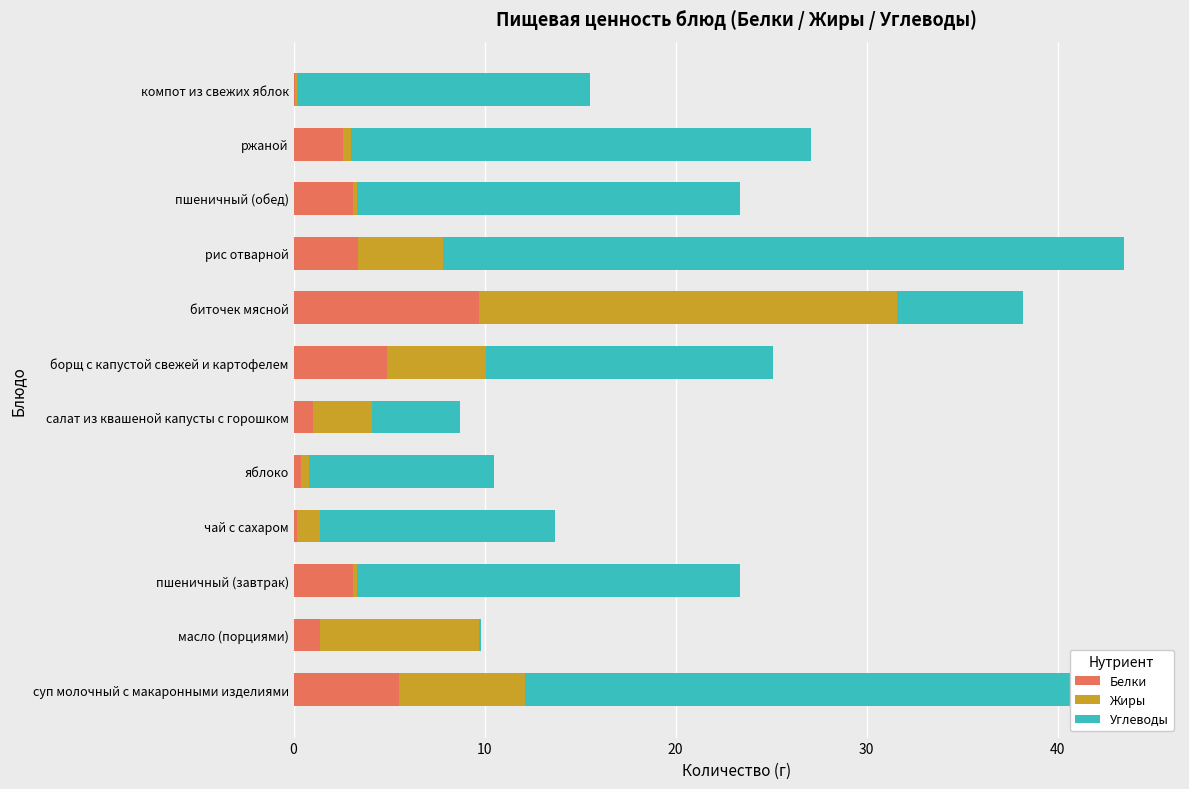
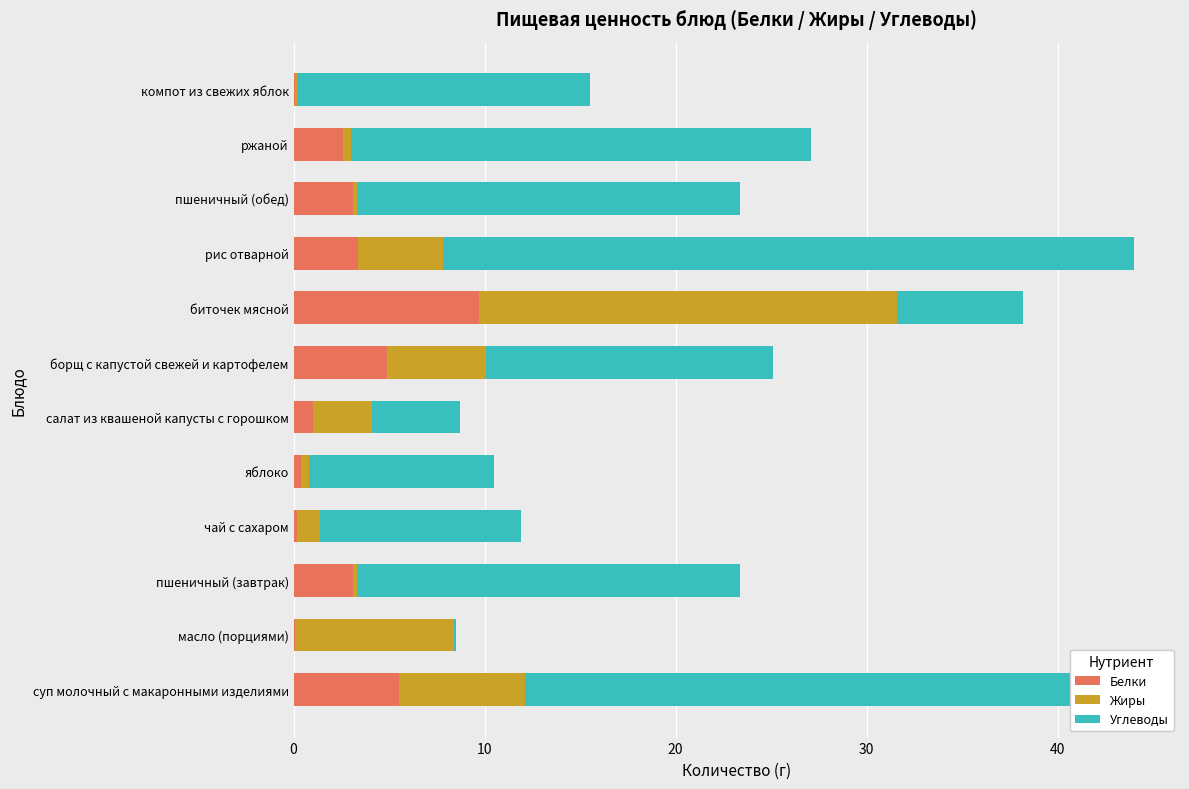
Углеводы, рис отварной: 35.7 -> 36.2
Углеводы, чай с сахаром: 12.3 -> 10.5
Белки, масло (порциями): 1.4 -> 0.1
